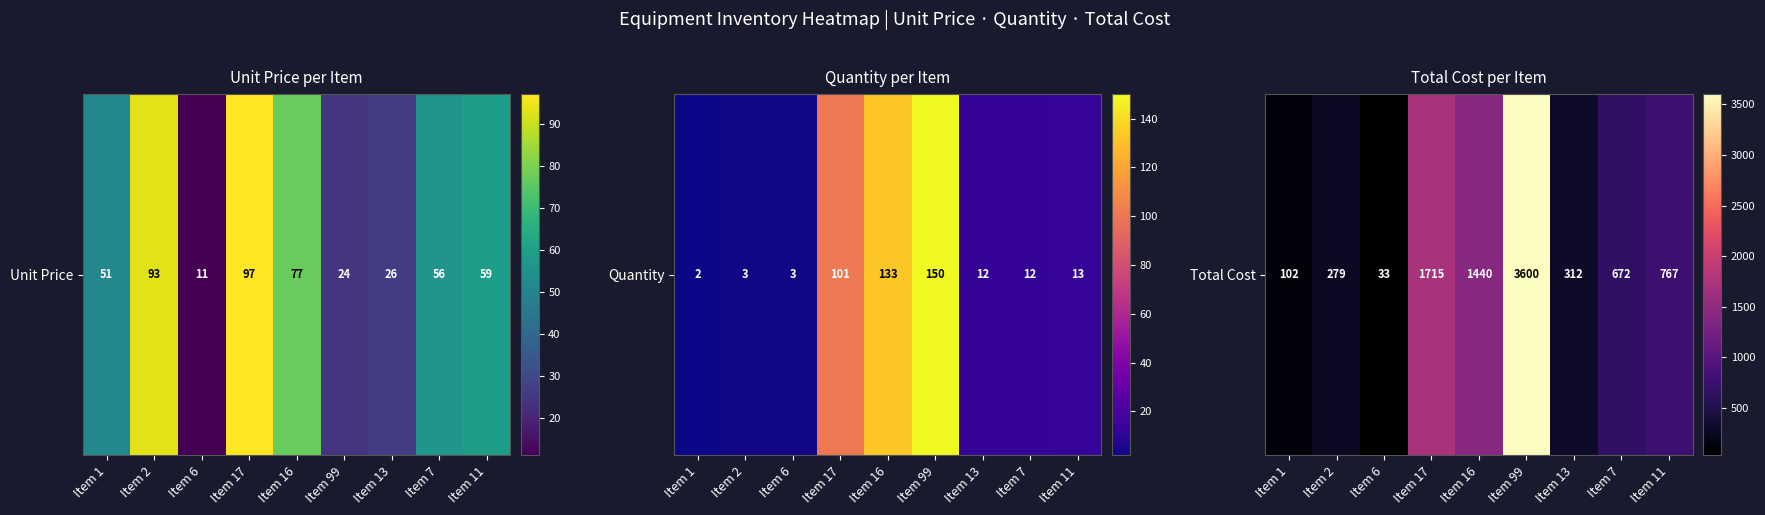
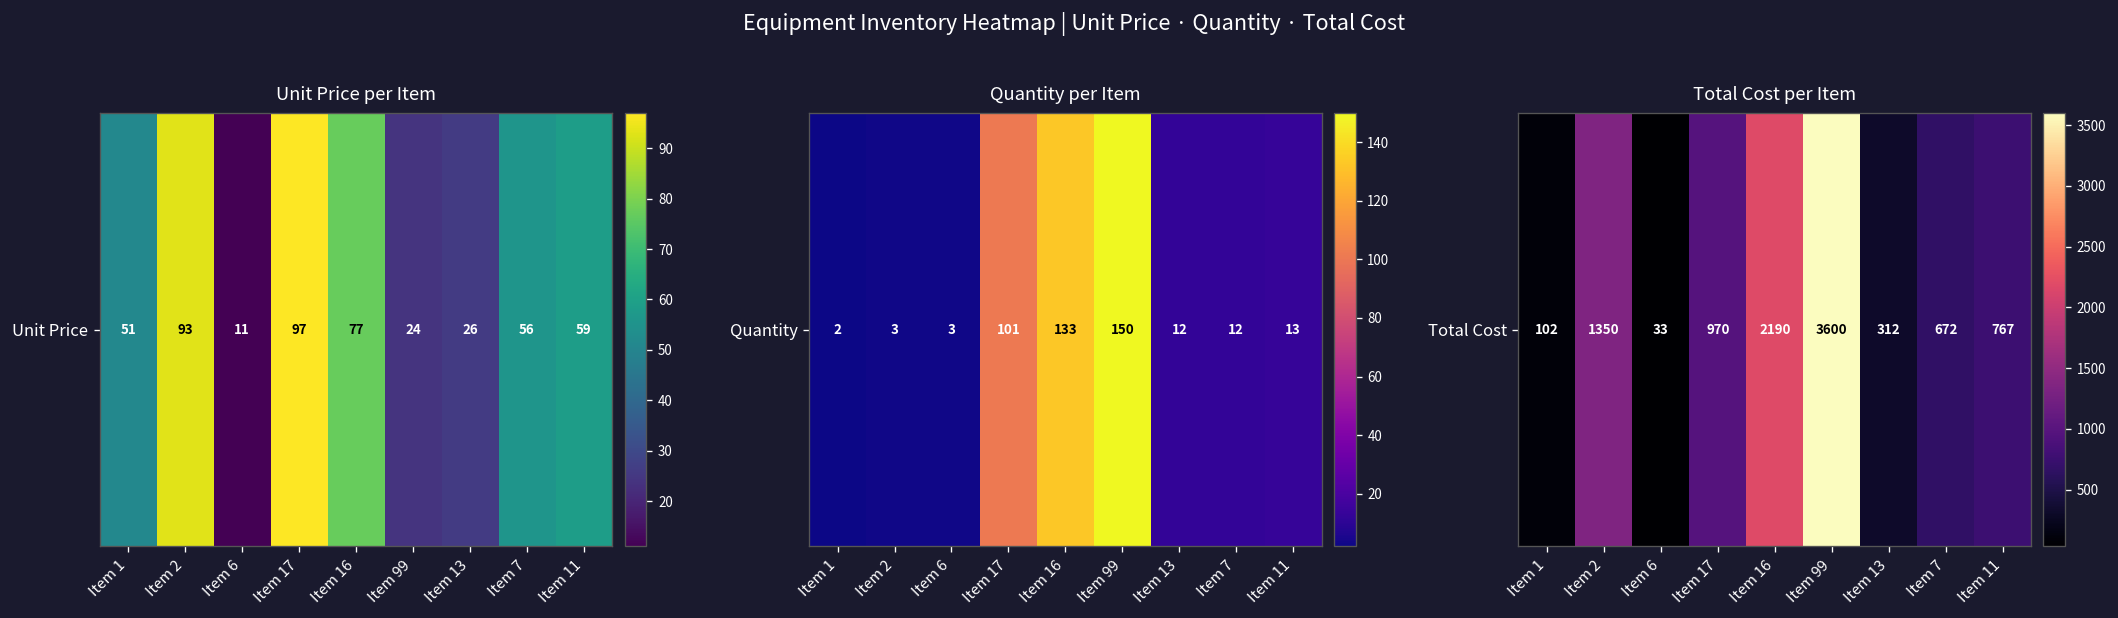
Total Cost per Item, Total Cost, Item 2: 279 -> 1350
Total Cost per Item, Total Cost, Item 17: 1715 -> 970
Total Cost per Item, Total Cost, Item 16: 1440 -> 2190
